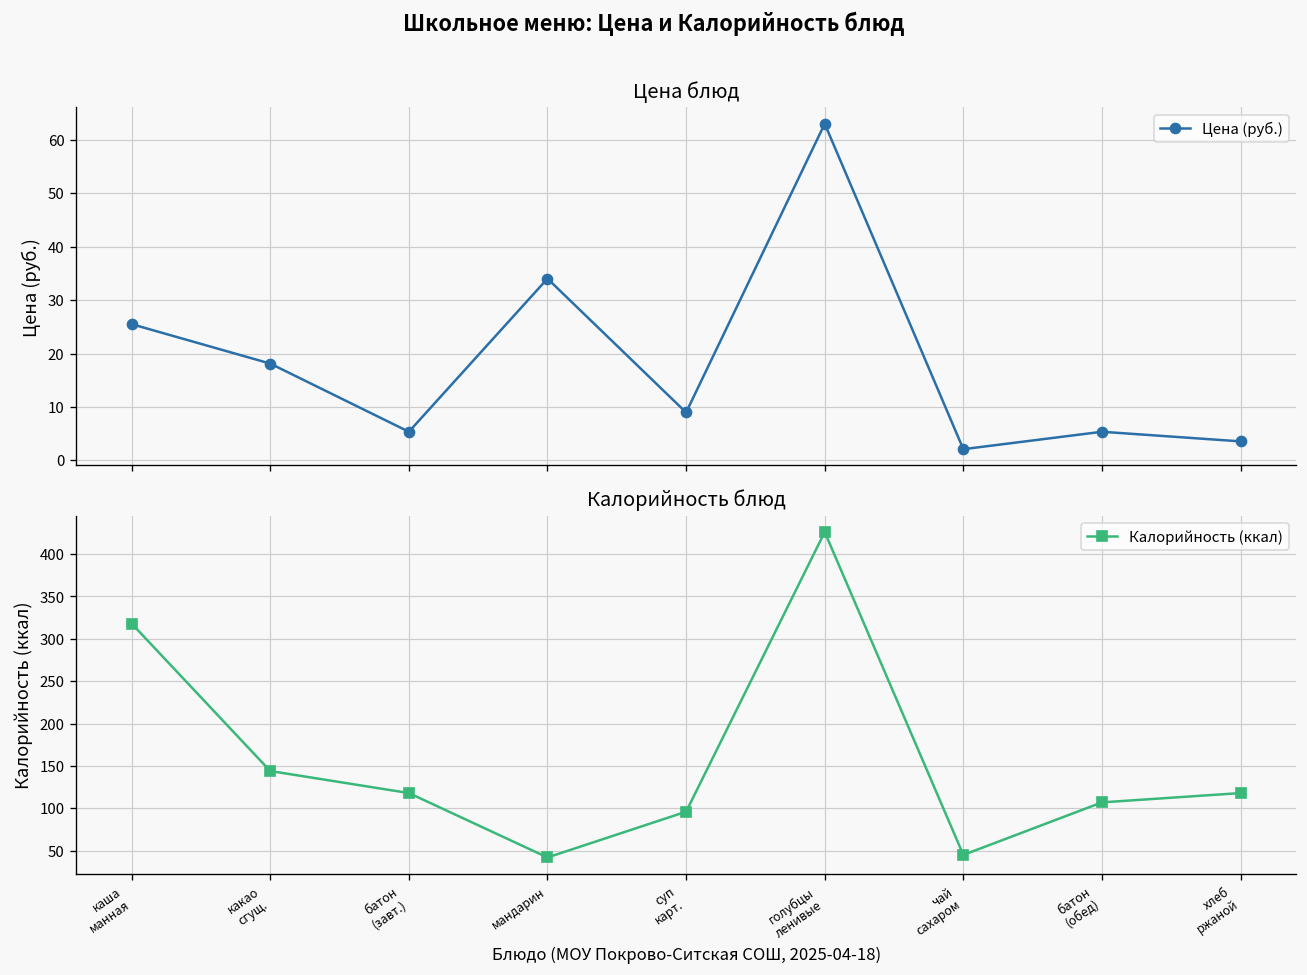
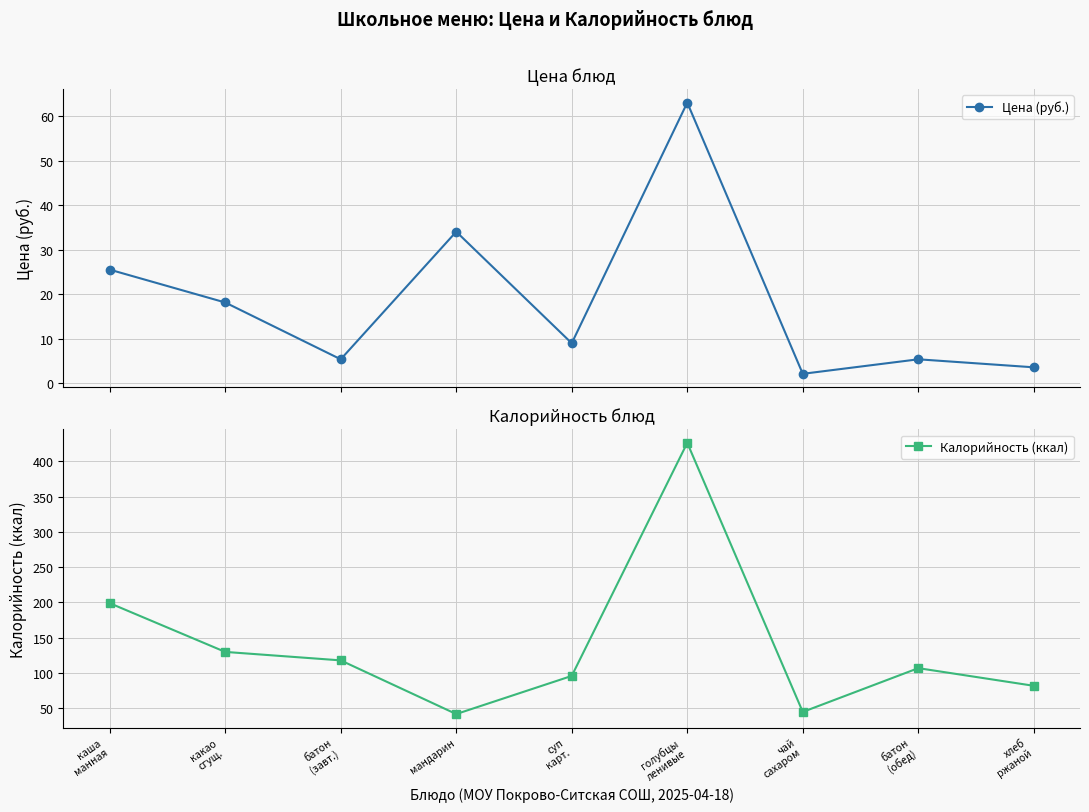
Калорийность блюд, каша манная: 320 -> 200
Калорийность блюд, какао сгущ.: 140 -> 130
Калорийность блюд, хлеб ржаной: 120 -> 80
